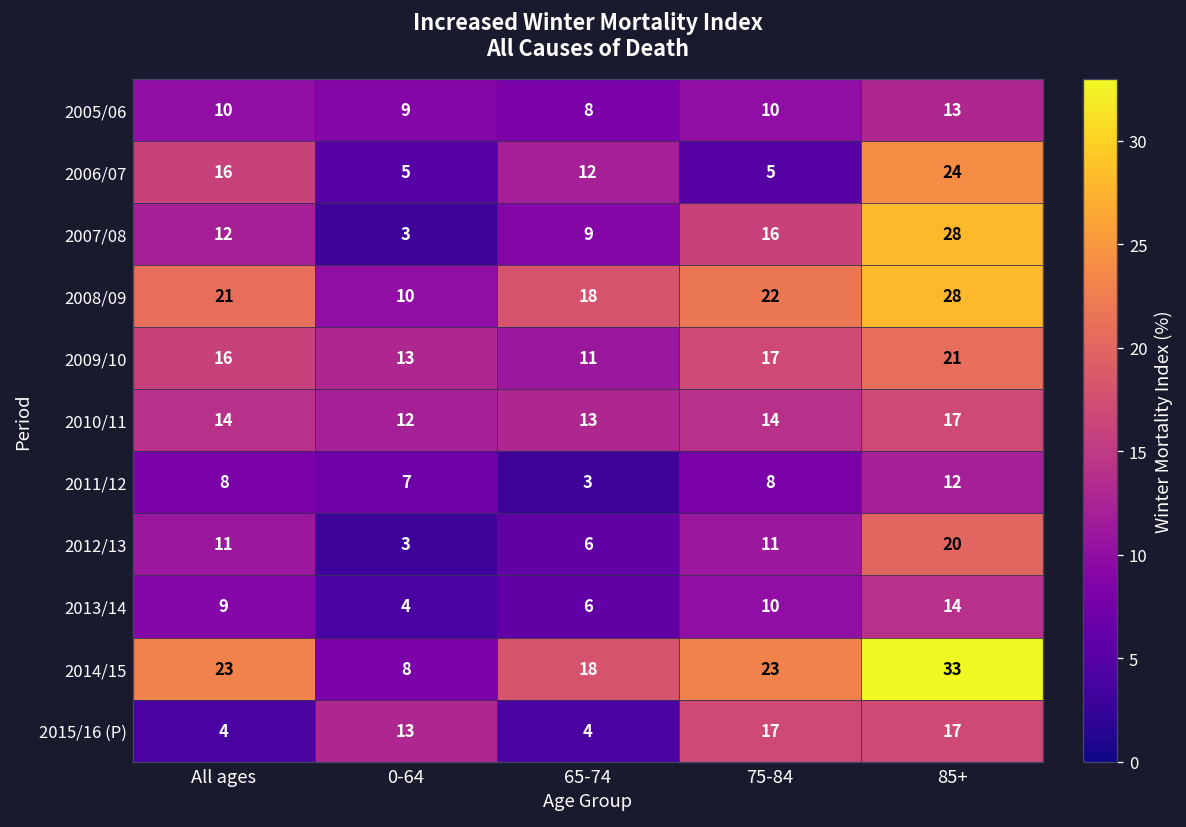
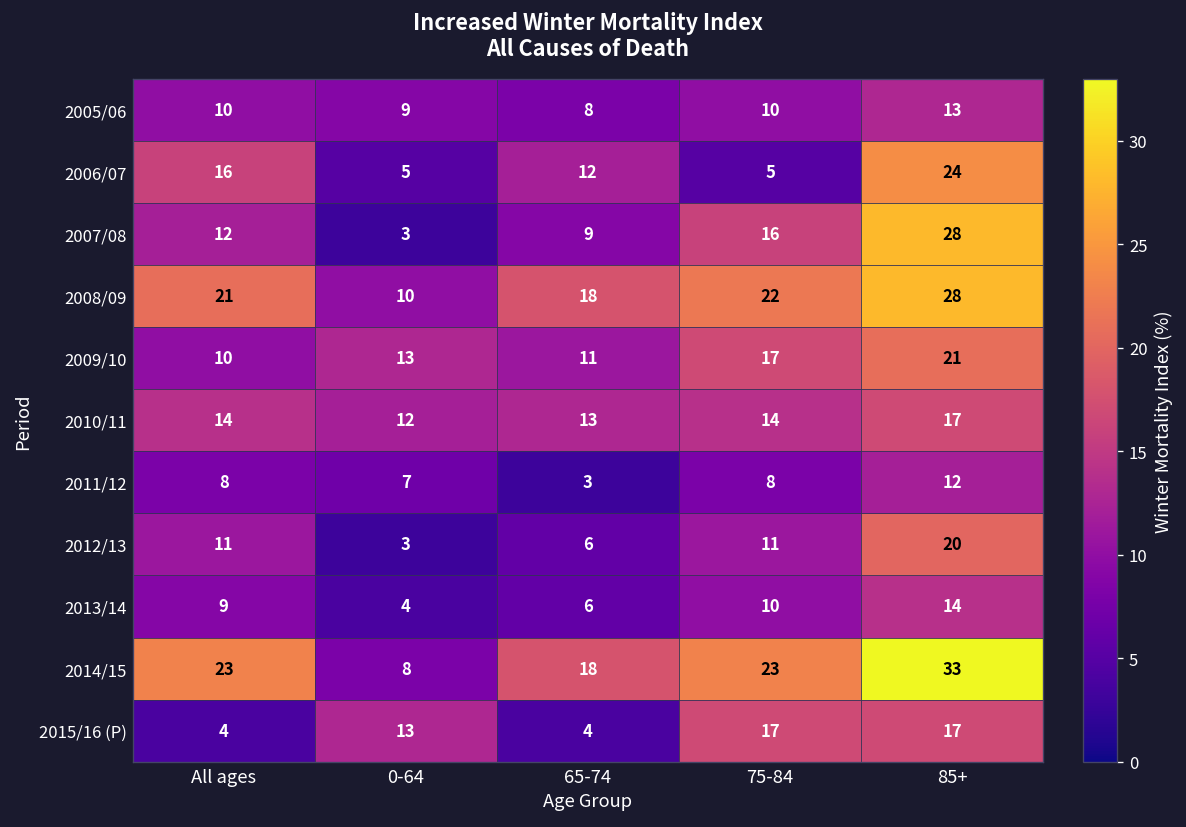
2009/10, All ages: 16 -> 10
